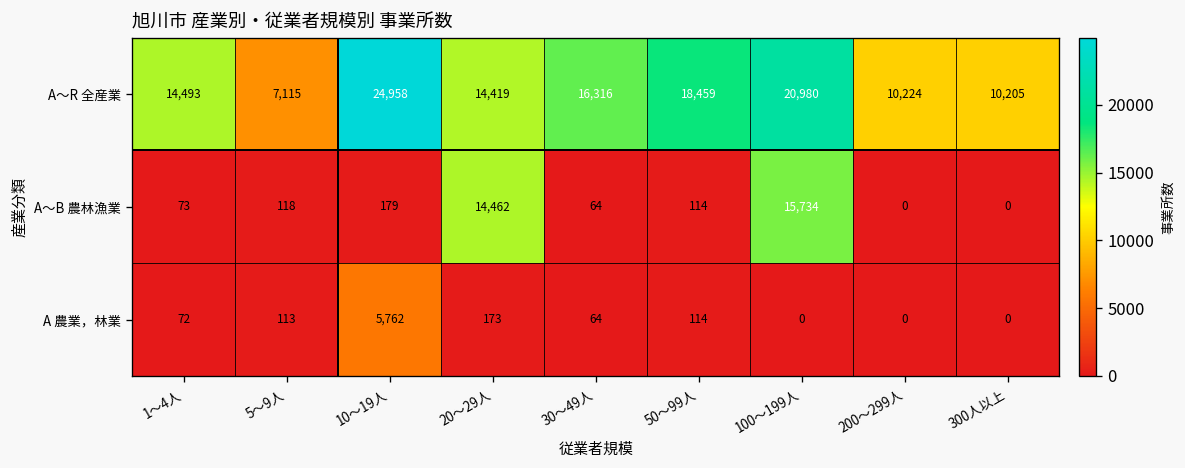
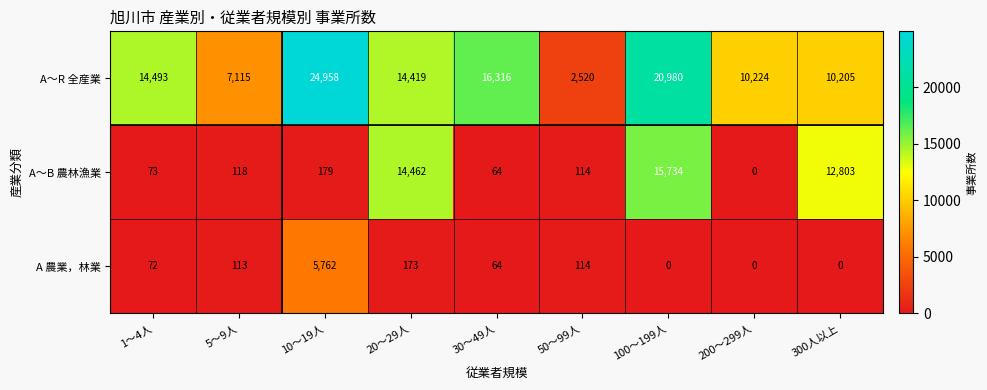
A～R 全産業, 50～99人: 18,459 -> 2,520
A～B 農林漁業, 300人以上: 0 -> 12,803
